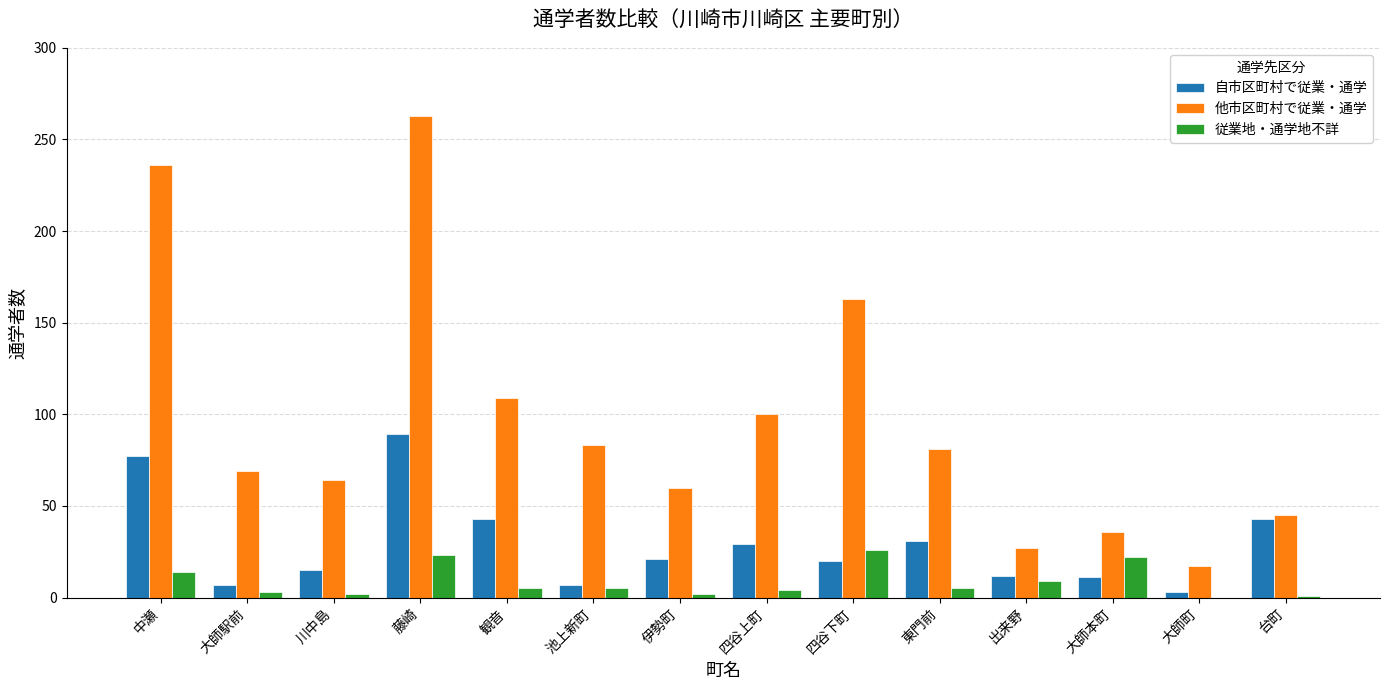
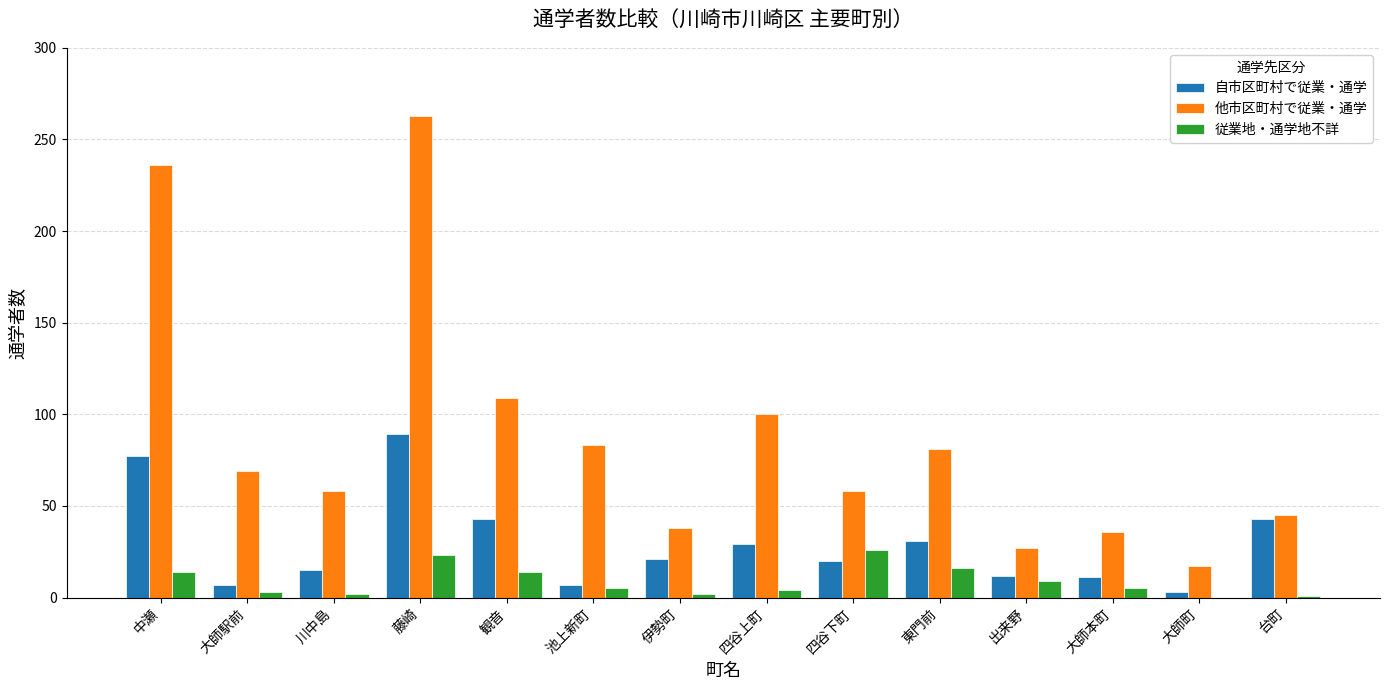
他市区町村で従業・通学, 川中島: 64 -> 58
従業地・通学地不詳, 観音: 5 -> 14
他市区町村で従業・通学, 伊勢町: 60 -> 38
他市区町村で従業・通学, 四谷下町: 163 -> 58
従業地・通学地不詳, 東門前: 5 -> 16
従業地・通学地不詳, 大師本町: 22 -> 5
